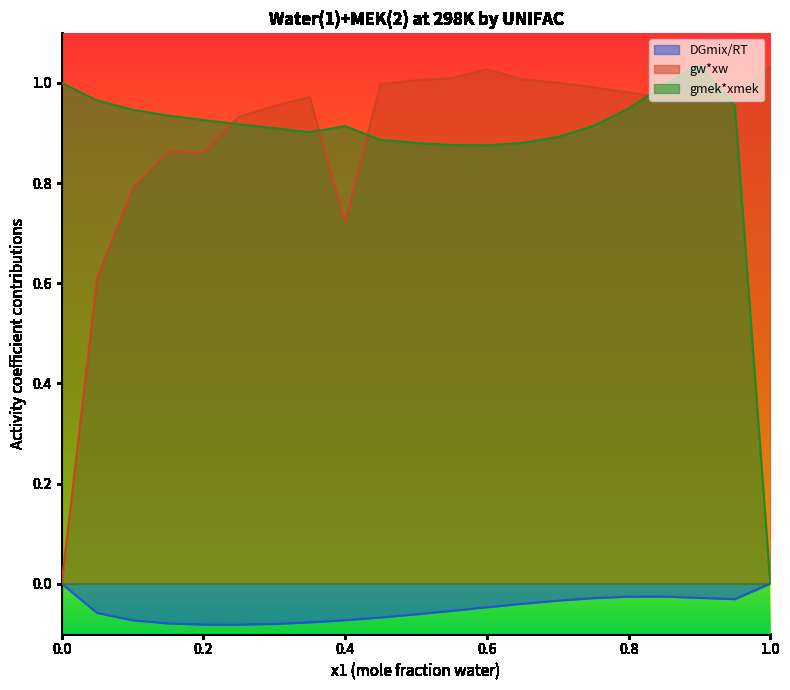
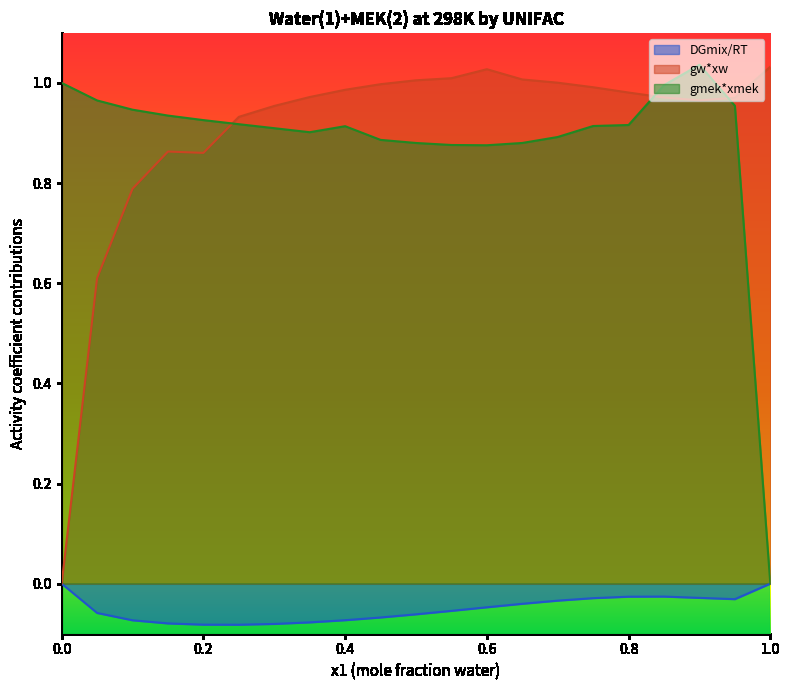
gw*xw, 0.4: 0.72 -> 0.99
gmek*xmek, 0.8: 0.95 -> 0.92
